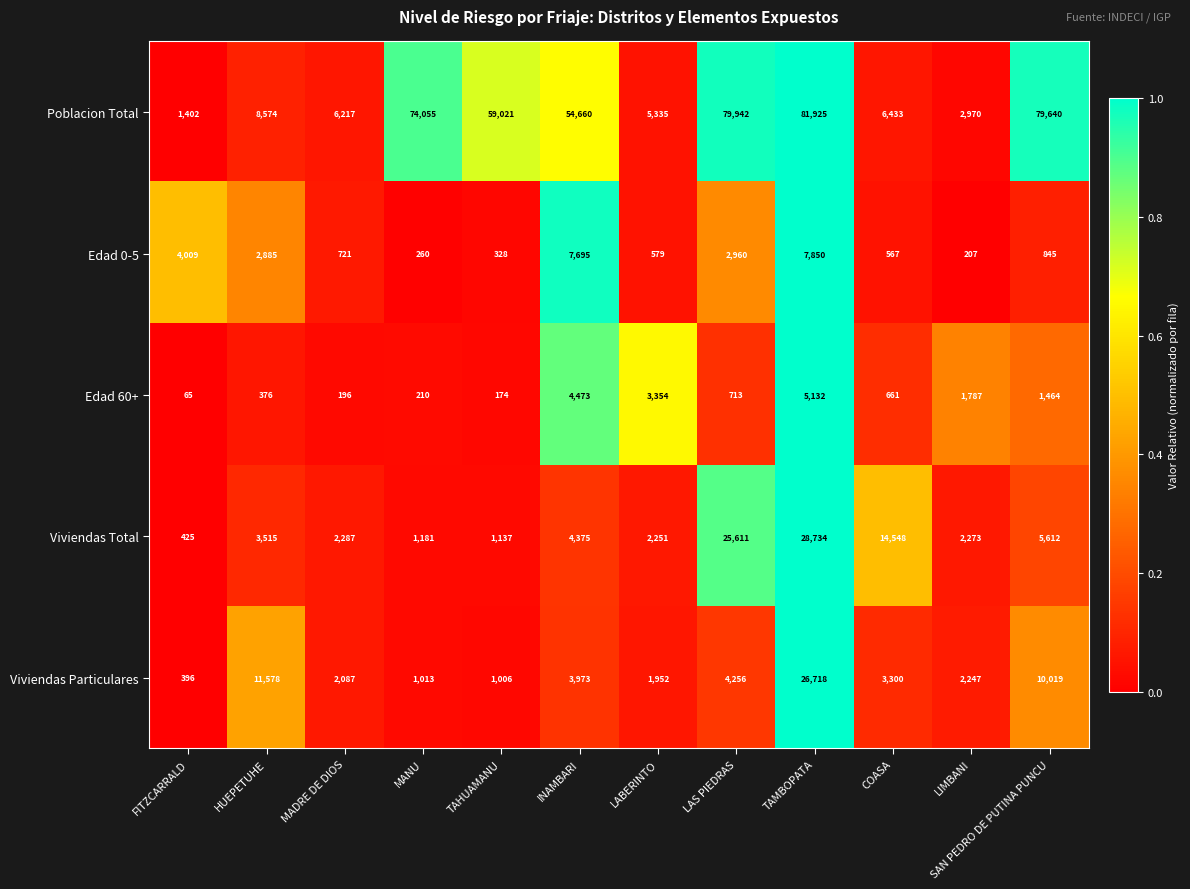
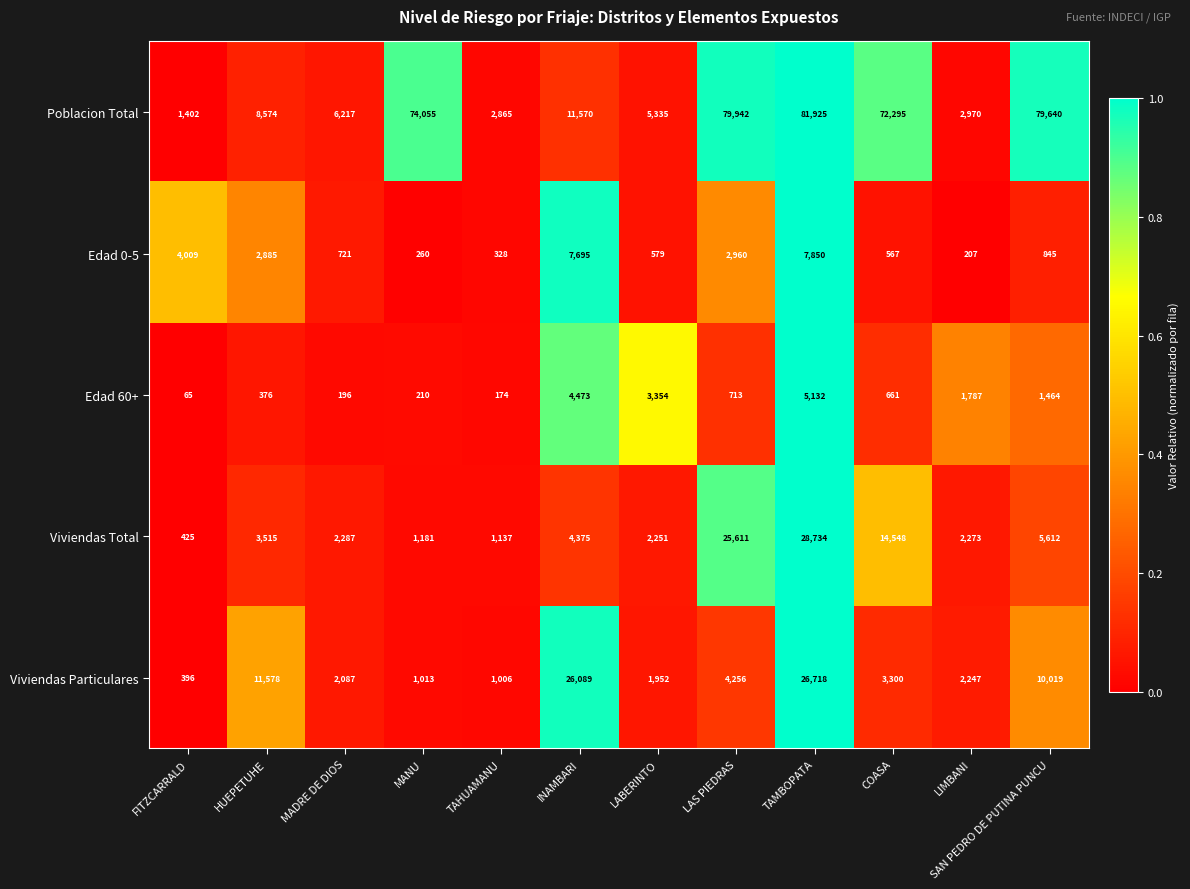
Poblacion Total, TAHUAMANU: 59,021 -> 2,865
Poblacion Total, INAMBARI: 54,660 -> 11,570
Poblacion Total, COASA: 6,433 -> 72,295
Viviendas Particulares, INAMBARI: 3,973 -> 26,089
